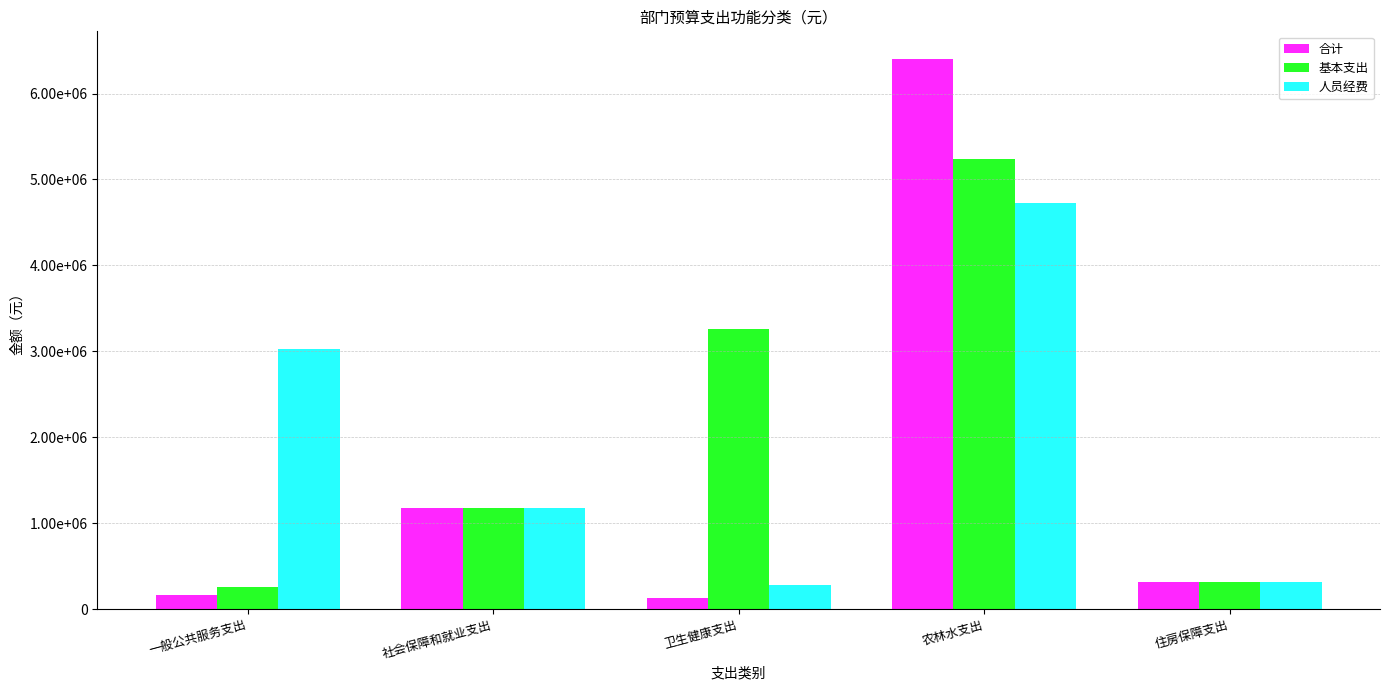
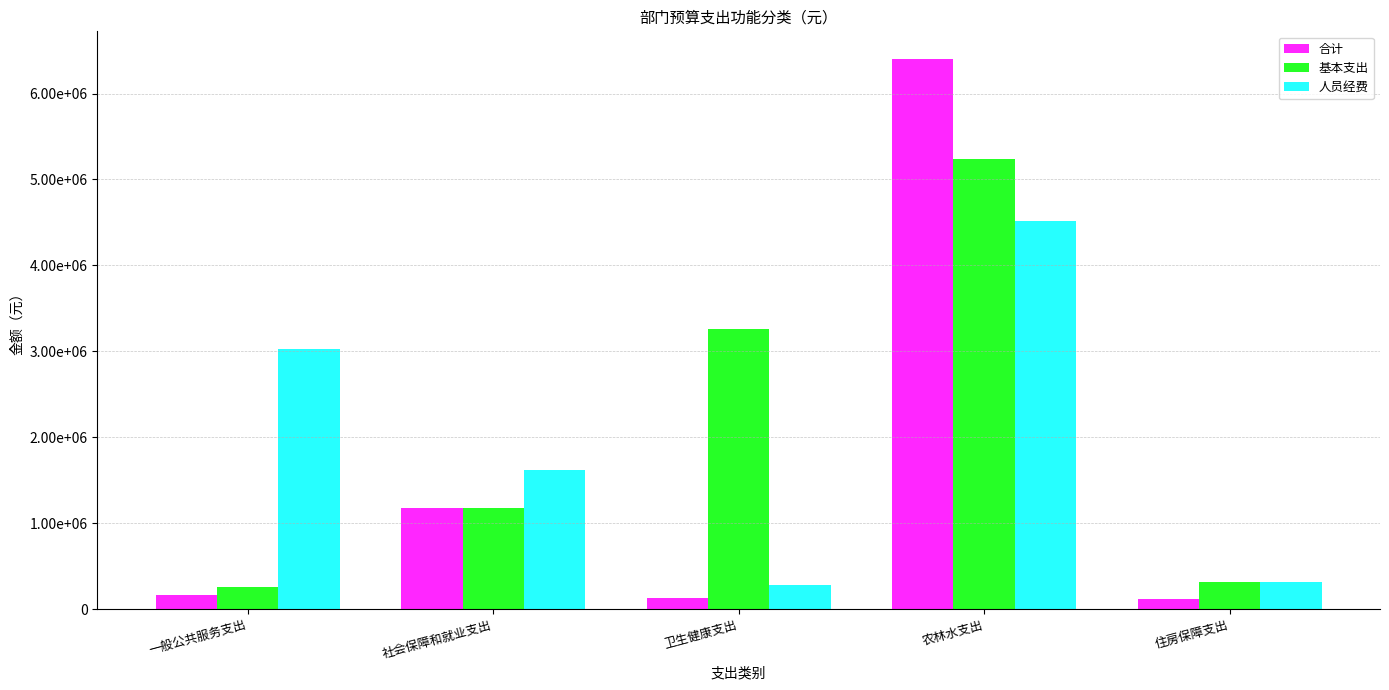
人员经费, 社会保障和就业支出: 1200000 -> 1600000
人员经费, 农林水支出: 4700000 -> 4500000
合计, 住房保障支出: 300000 -> 100000
